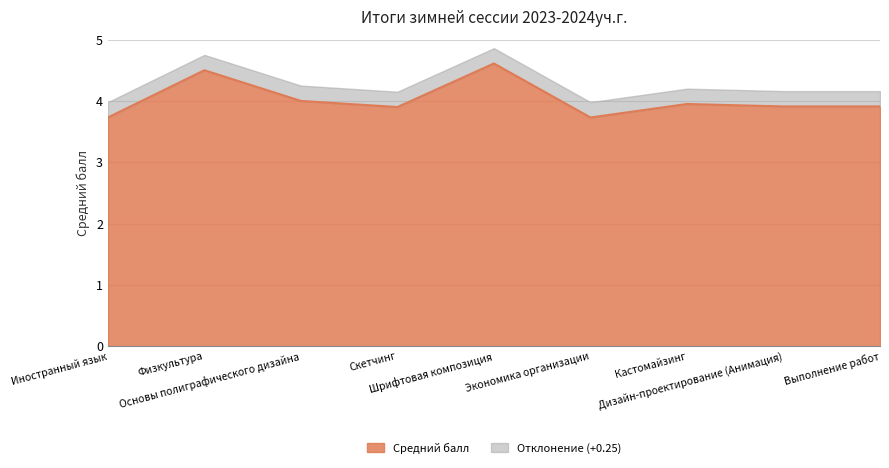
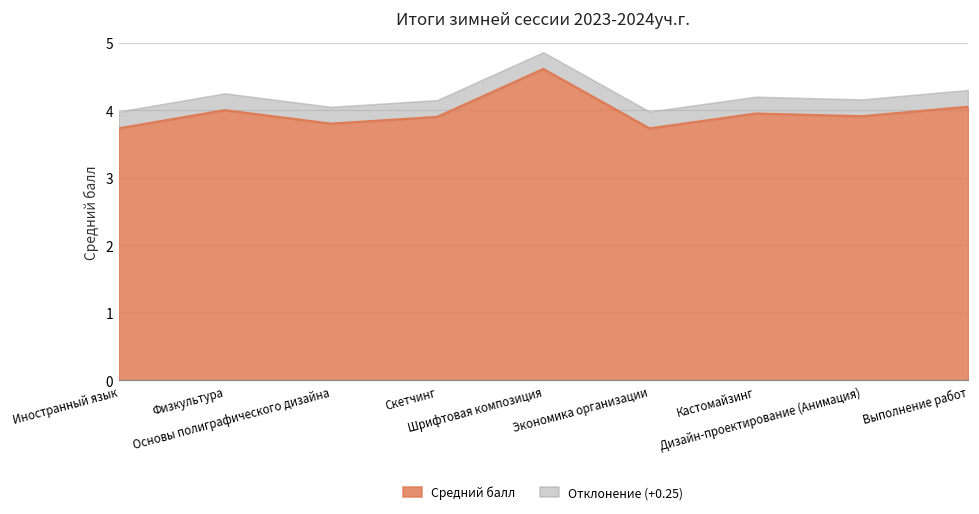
Средний балл, Физкультура: 4.5 -> 4.0
Средний балл, Основы полиграфического дизайна: 4.0 -> 3.8
Средний балл, Выполнение работ: 3.9 -> 4.1
